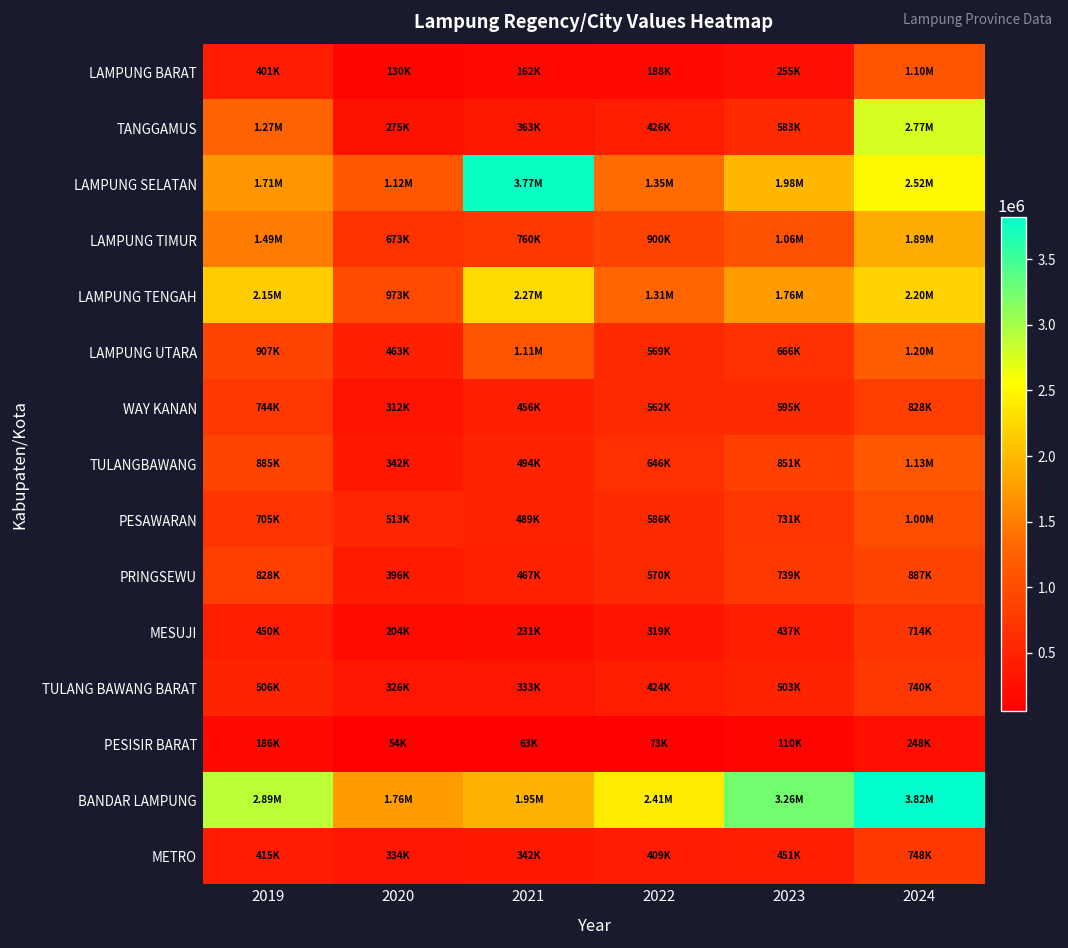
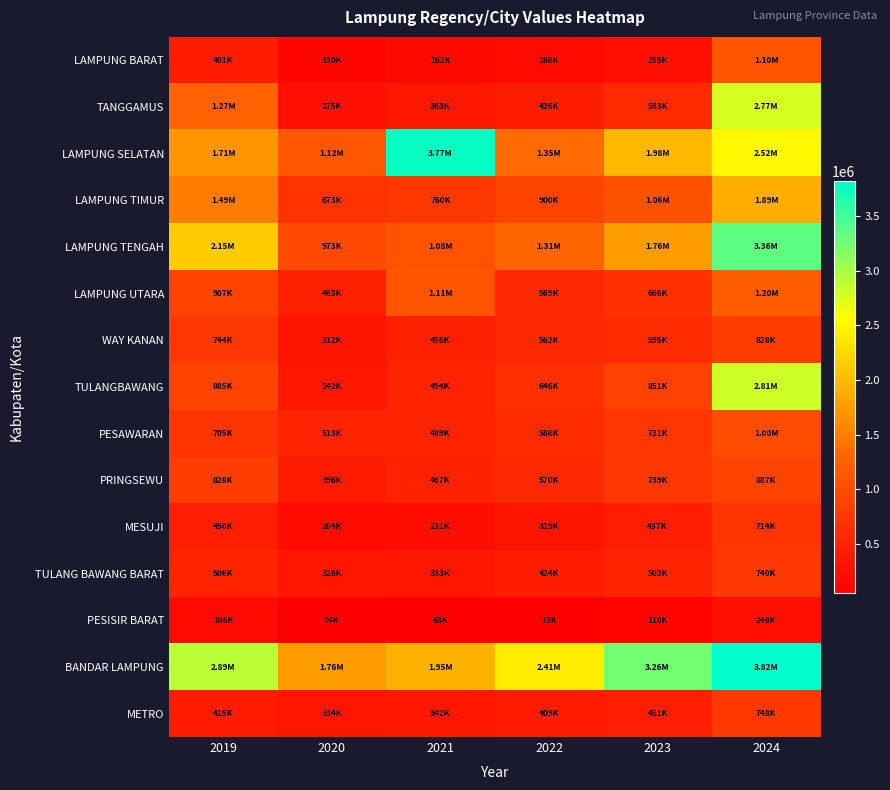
LAMPUNG TENGAH, 2021: 2.27M -> 1.08M
LAMPUNG TENGAH, 2024: 2.20M -> 3.36M
TULANGBAWANG, 2024: 1.13M -> 2.81M
